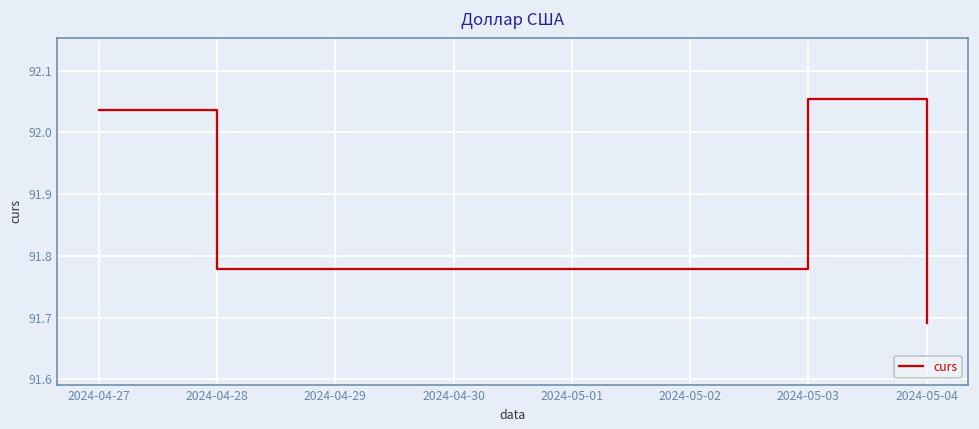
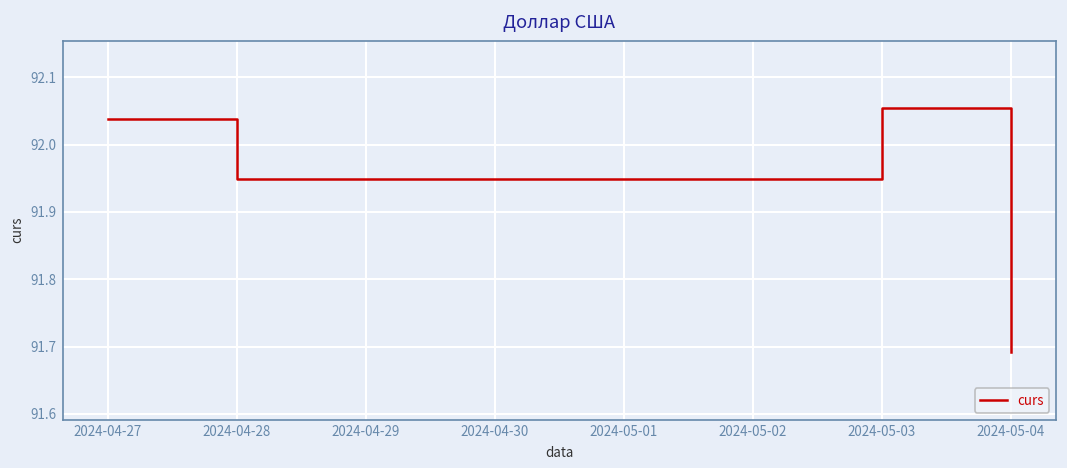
2024-04-28: 91.78 -> 91.95
